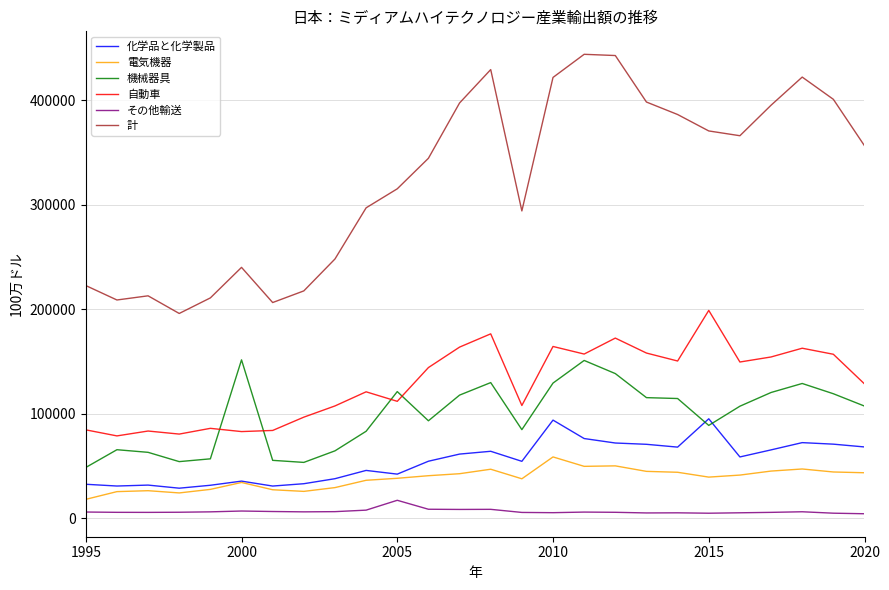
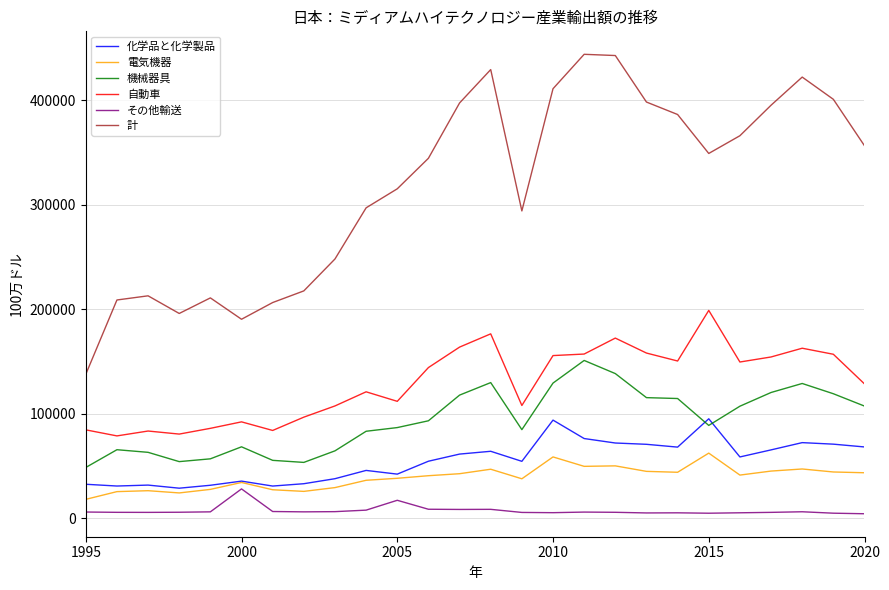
計, 1995: 223000 -> 138000
機械器具, 2000: 152000 -> 69000
自動車, 2000: 83000 -> 92000
その他輸送, 2000: 7000 -> 28000
計, 2000: 240000 -> 191000
機械器具, 2005: 121000 -> 87000
自動車, 2010: 165000 -> 156000
計, 2010: 422000 -> 411000
電気機器, 2015: 40000 -> 62000
計, 2015: 371000 -> 349000
